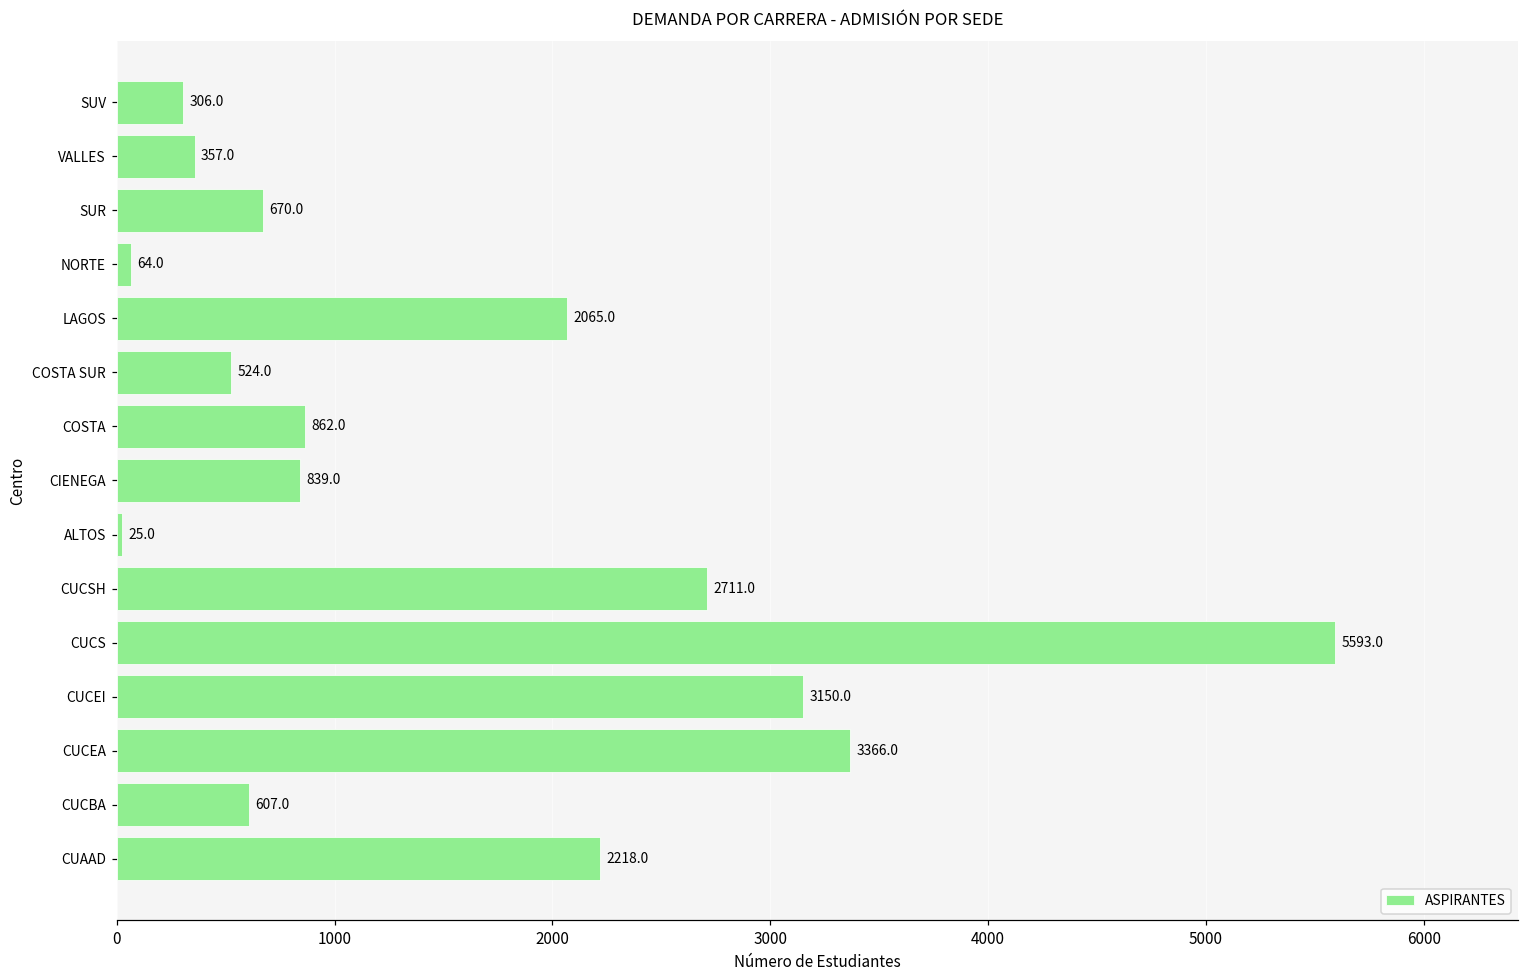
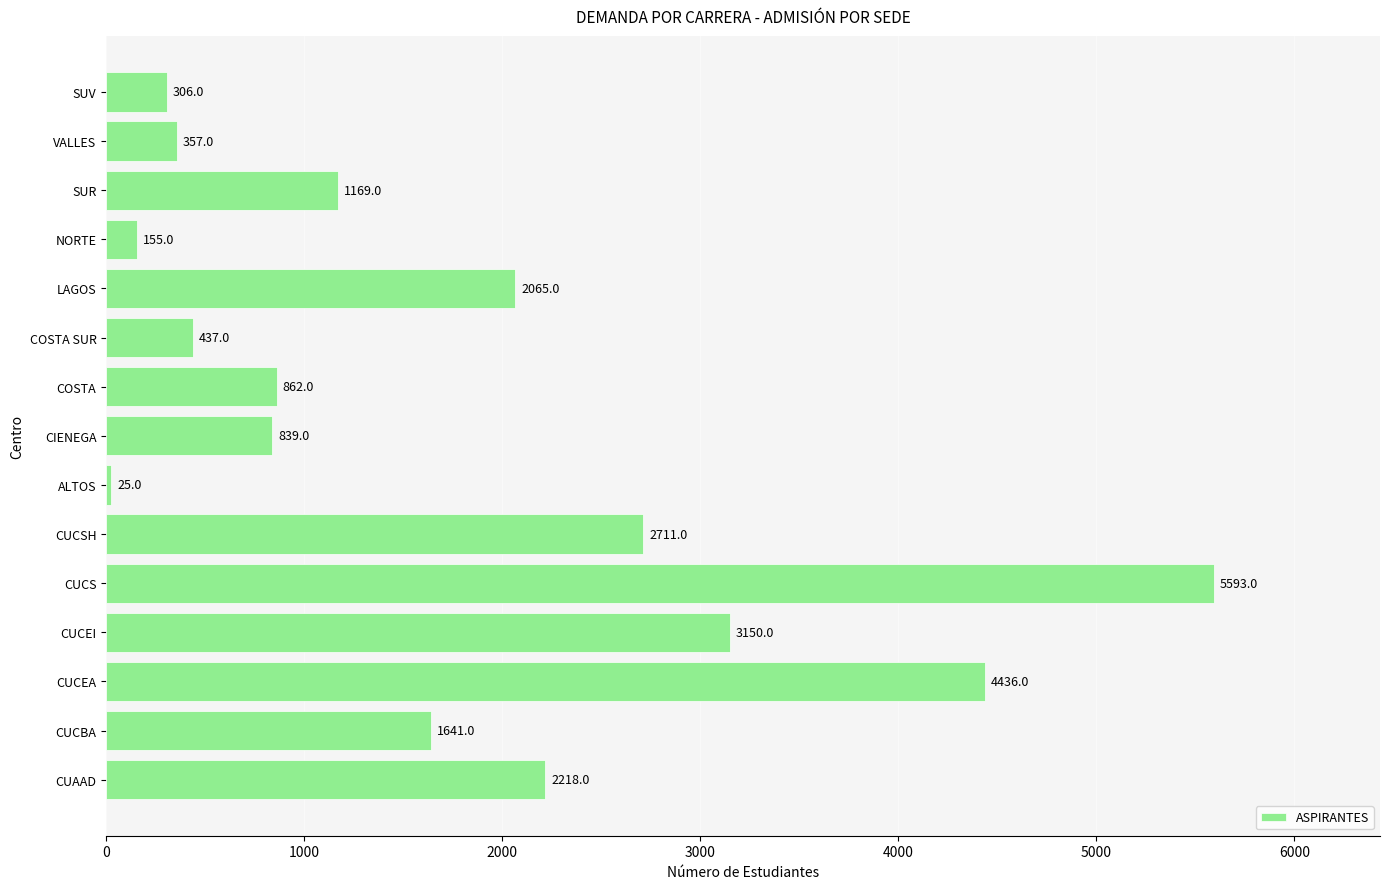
SUR: 670.0 -> 1169.0
NORTE: 64.0 -> 155.0
COSTA SUR: 524.0 -> 437.0
CUCEA: 3366.0 -> 4436.0
CUCBA: 607.0 -> 1641.0
